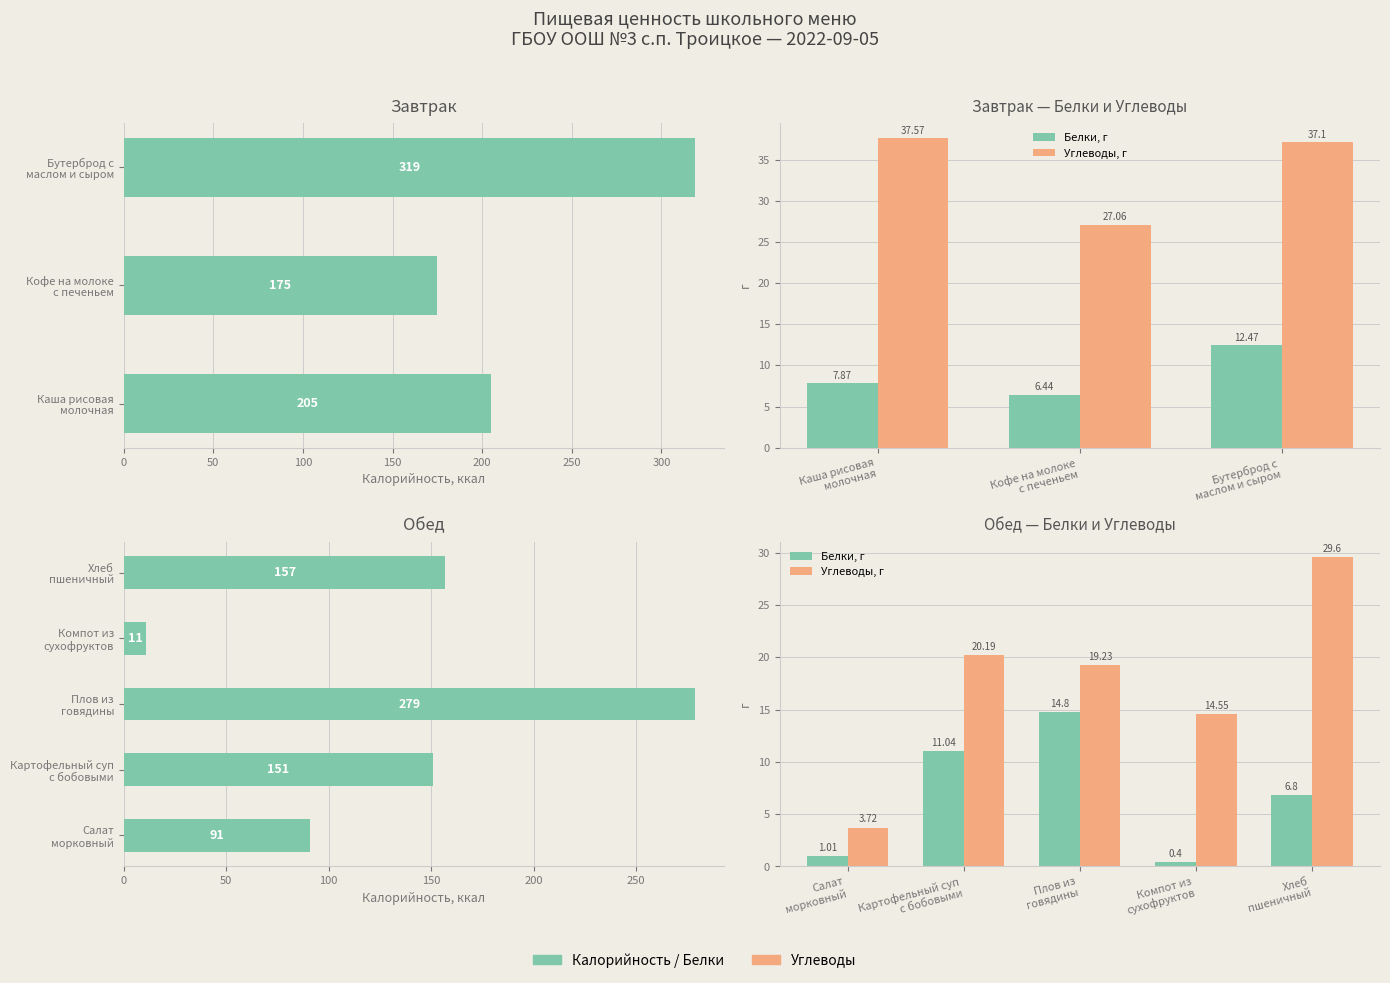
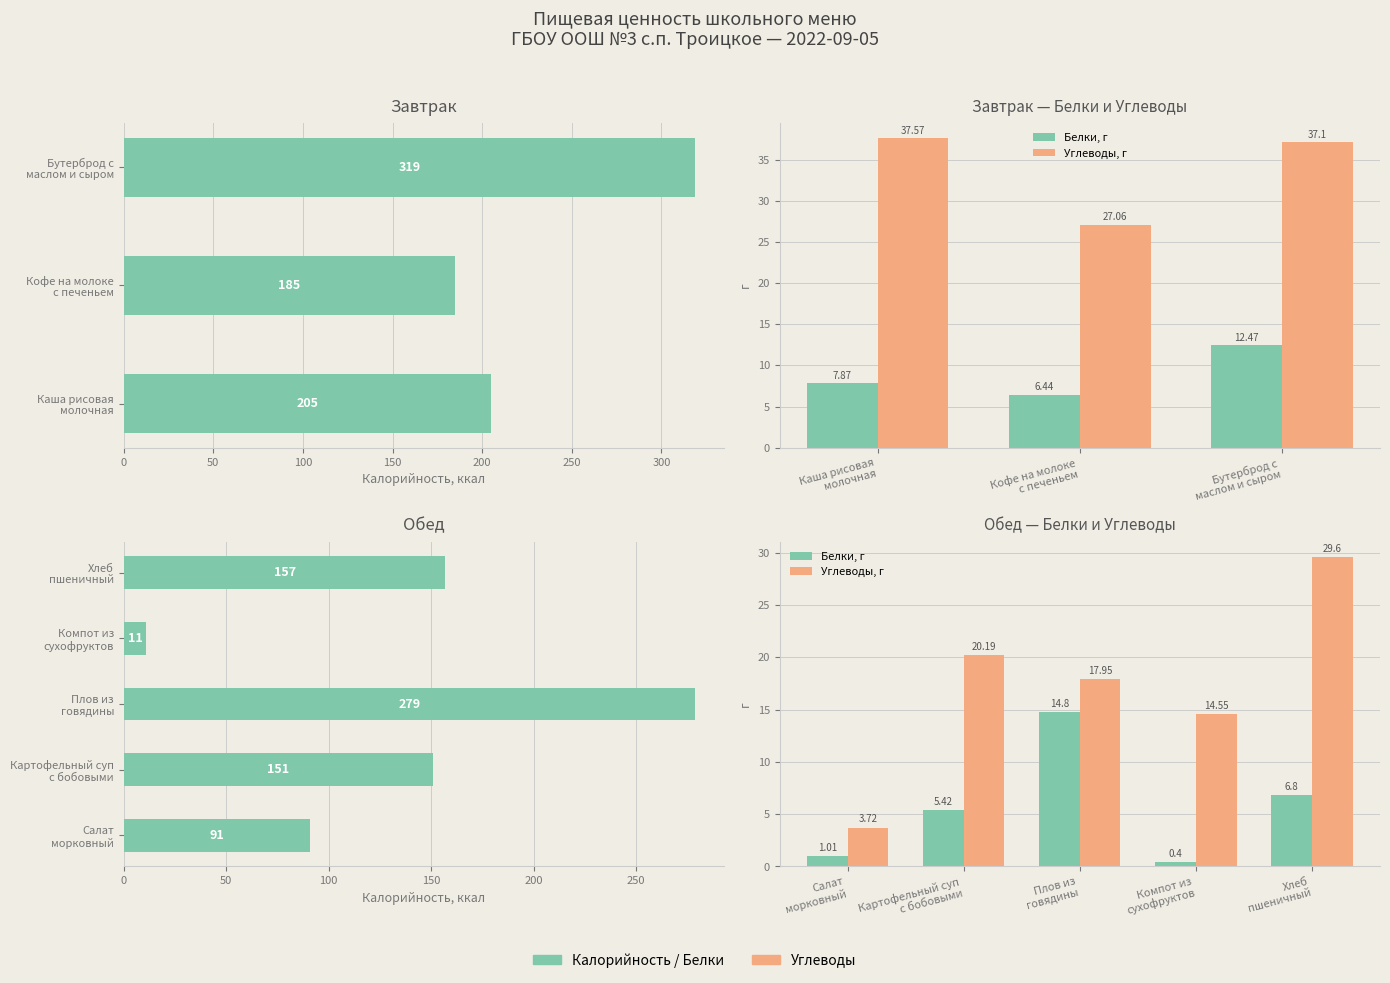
Завтрак, Кофе на молоке с печеньем: 175 -> 185
Обед — Белки и Углеводы, Белки, г, Картофельный суп с бобовыми: 11.04 -> 5.42
Обед — Белки и Углеводы, Углеводы, г, Плов из говядины: 19.23 -> 17.95
